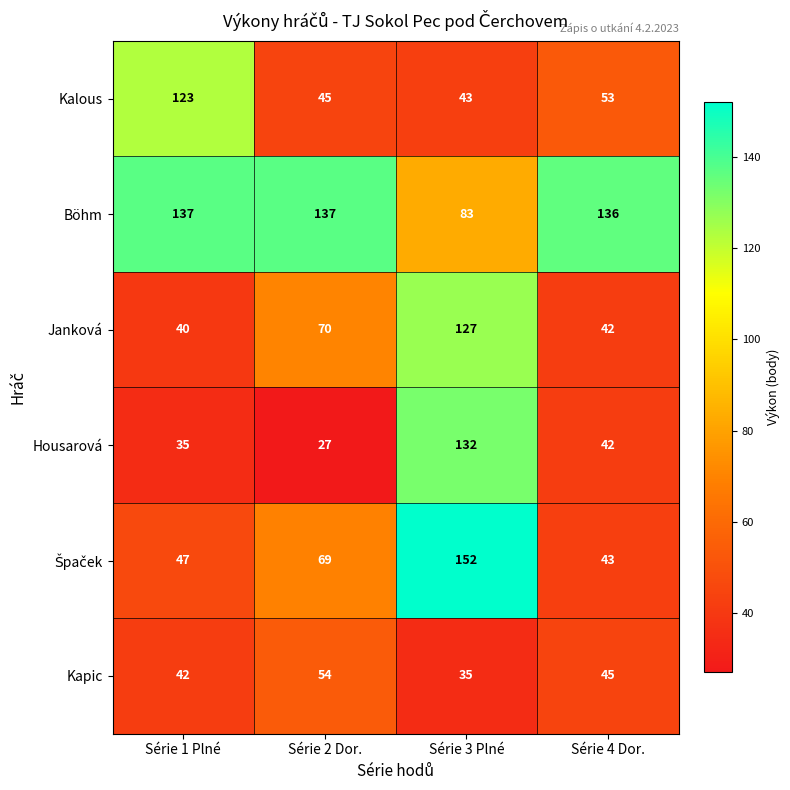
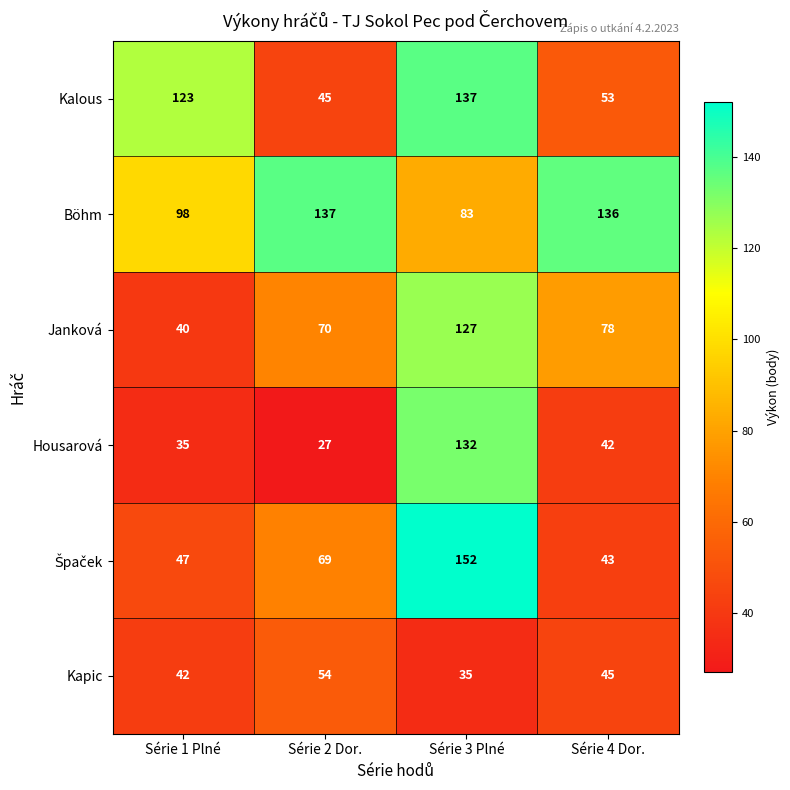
Kalous, Série 3 Plné: 43 -> 137
Böhm, Série 1 Plné: 137 -> 98
Janková, Série 4 Dor.: 42 -> 78
